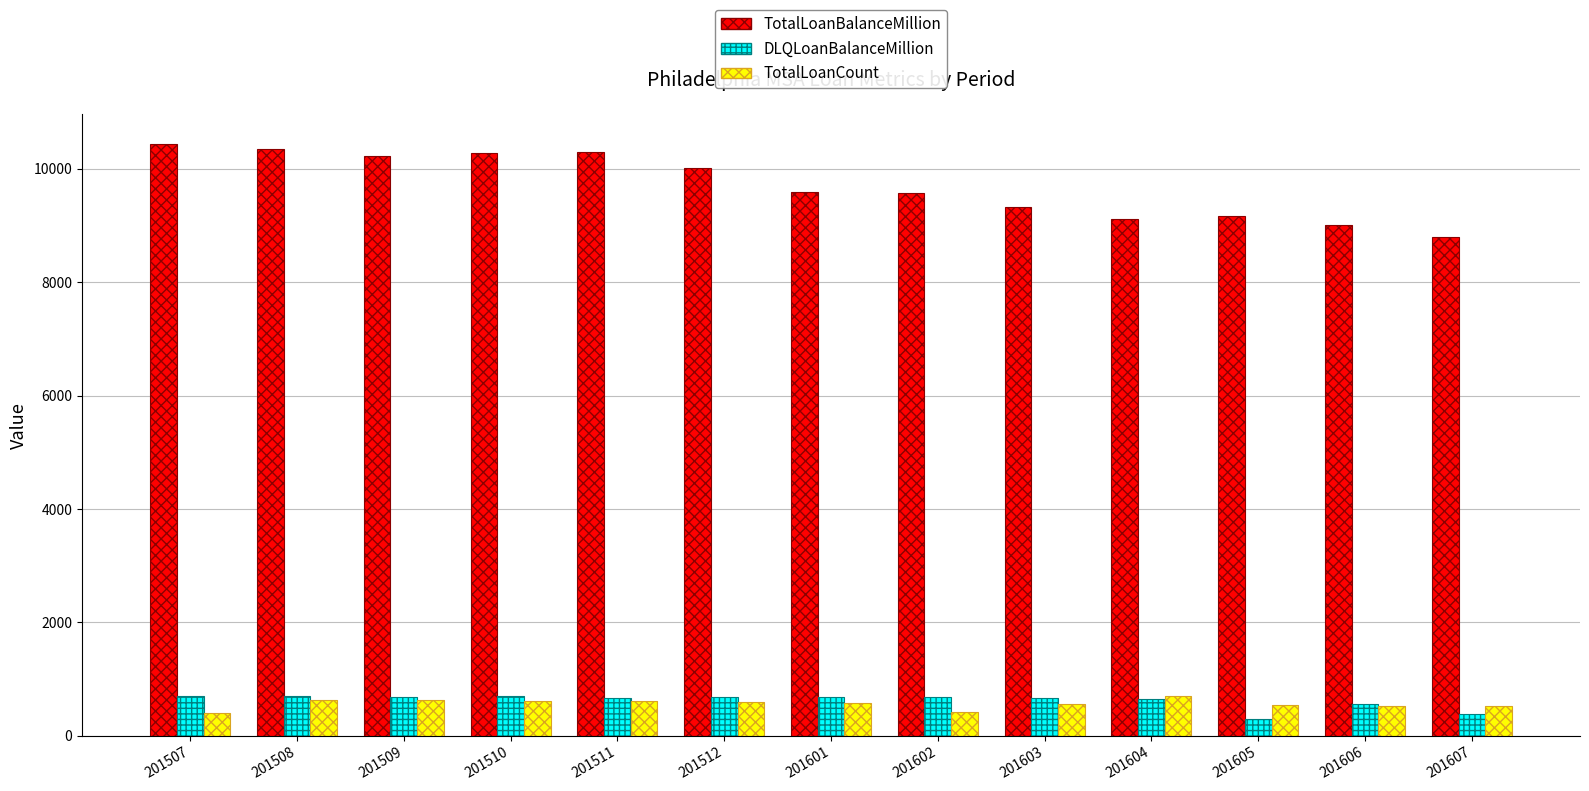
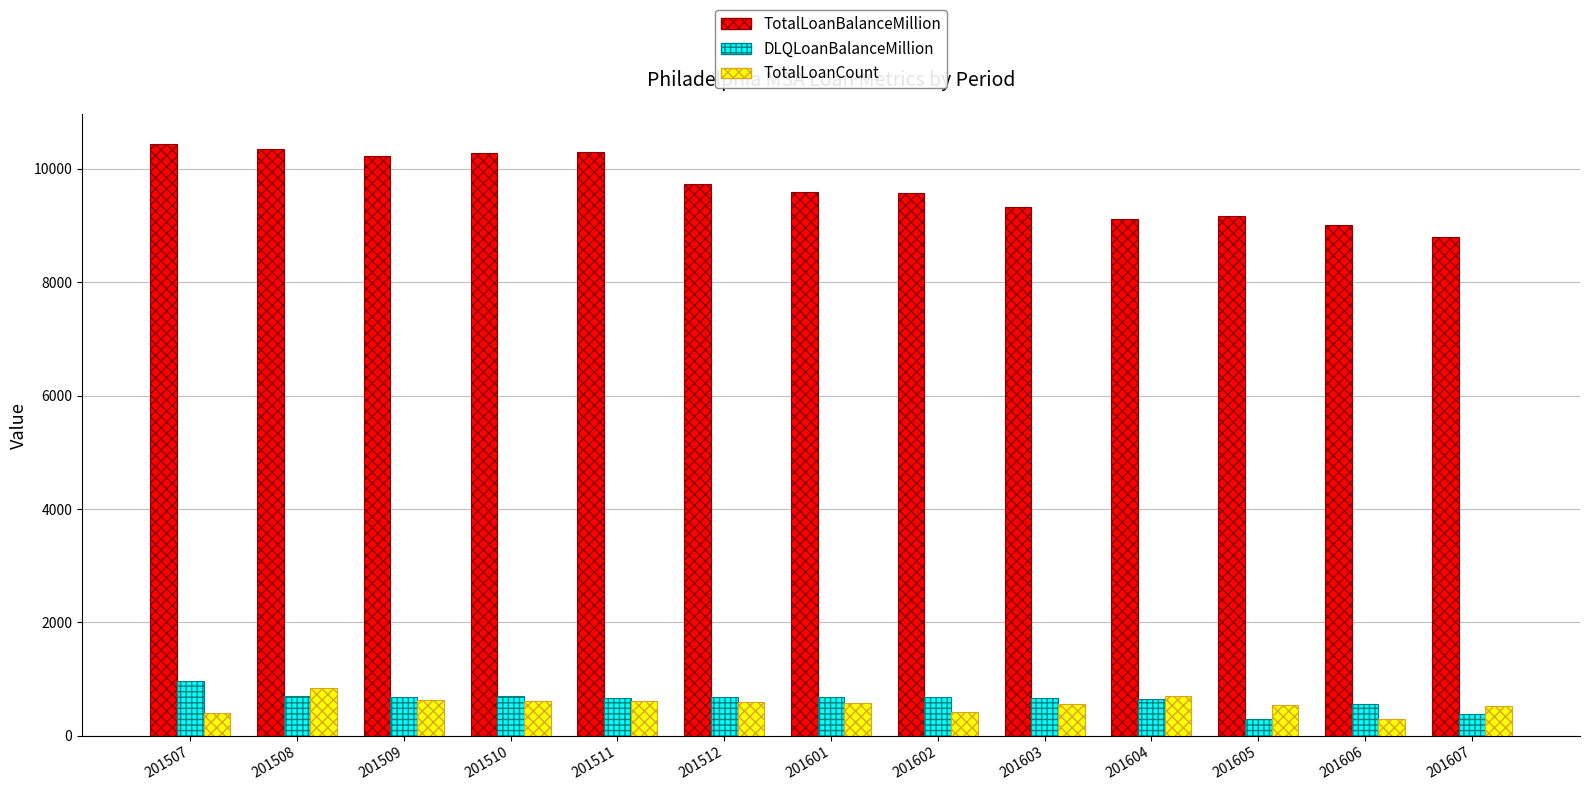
DLQLoanBalanceMillion, 201507: 700 -> 1000
TotalLoanCount, 201508: 600 -> 800
TotalLoanBalanceMillion, 201512: 10000 -> 9700
TotalLoanCount, 201606: 500 -> 300
